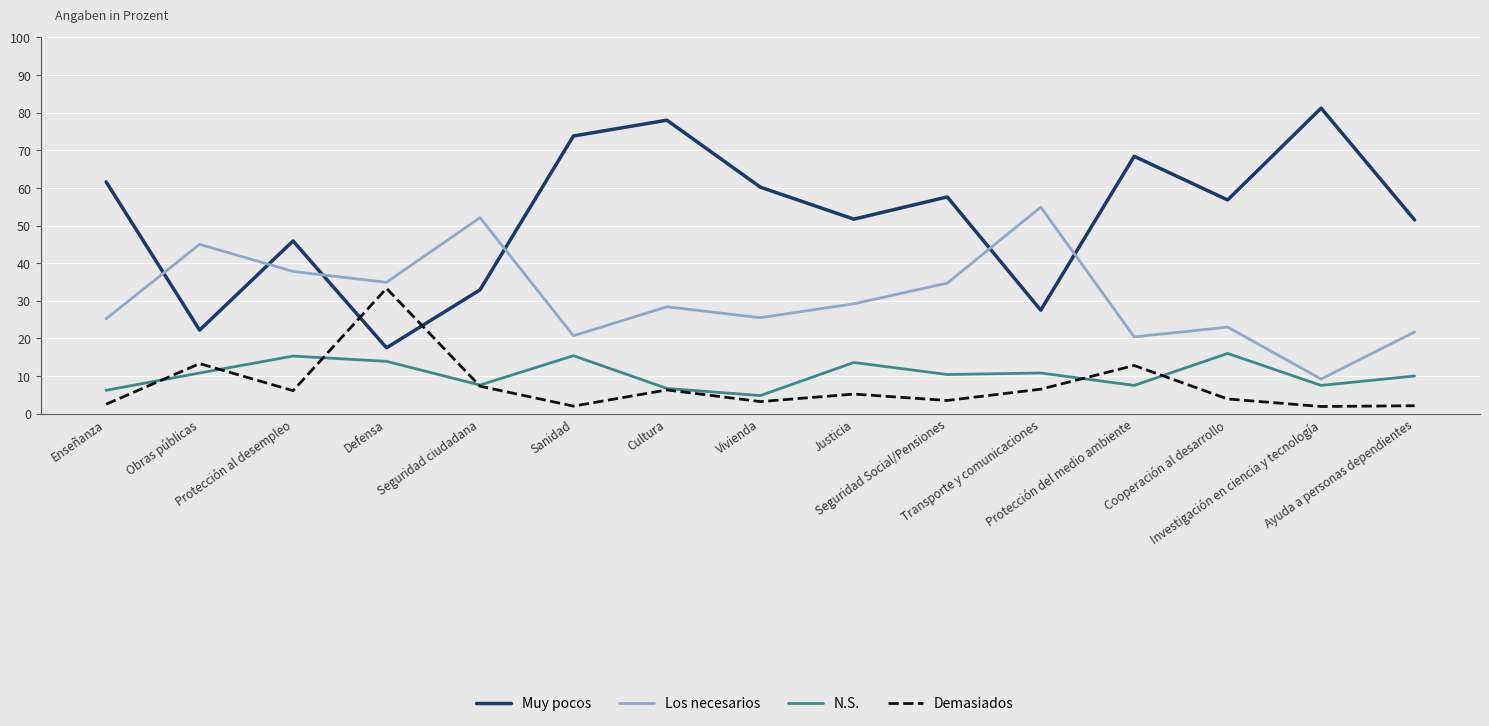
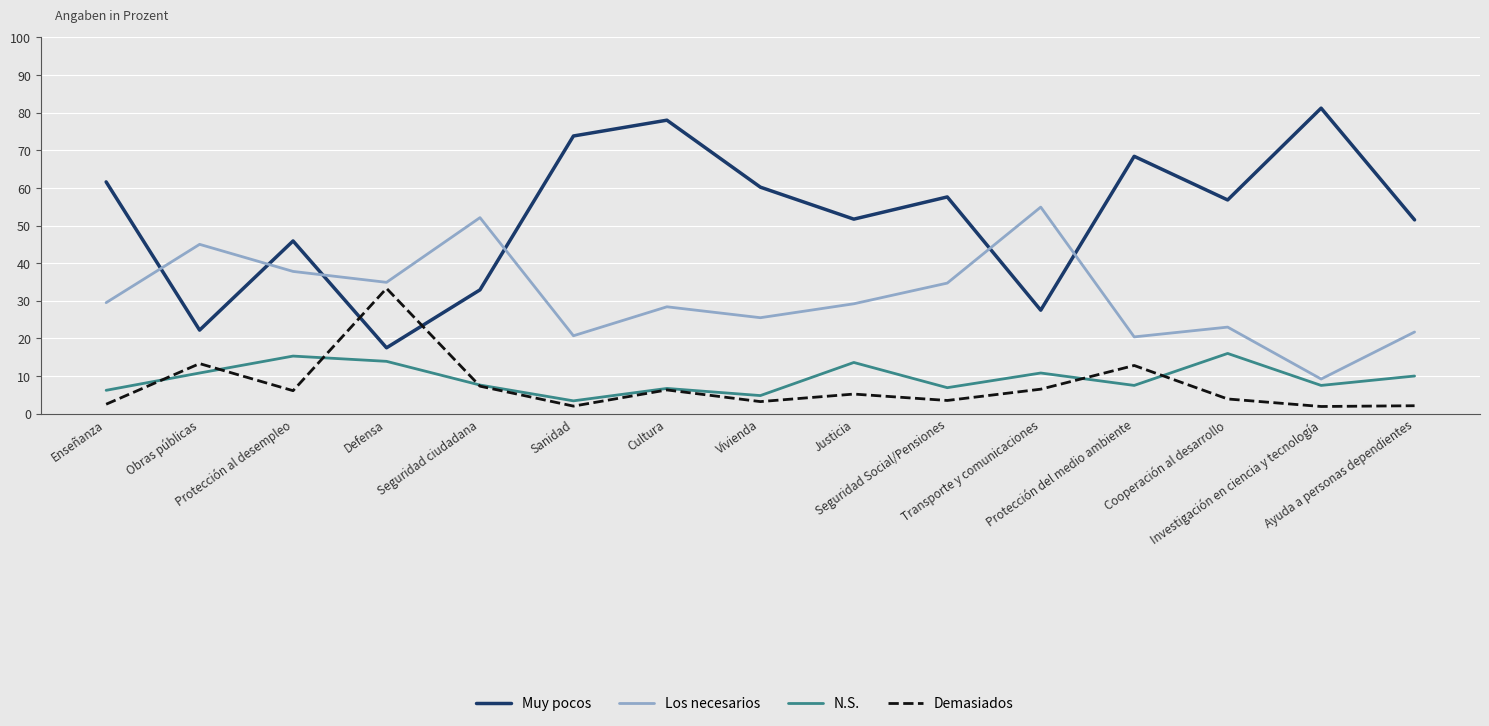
Los necesarios, Enseñanza: 25 -> 30
N.S., Sanidad: 15 -> 3
N.S., Seguridad Social/Pensiones: 10 -> 7
